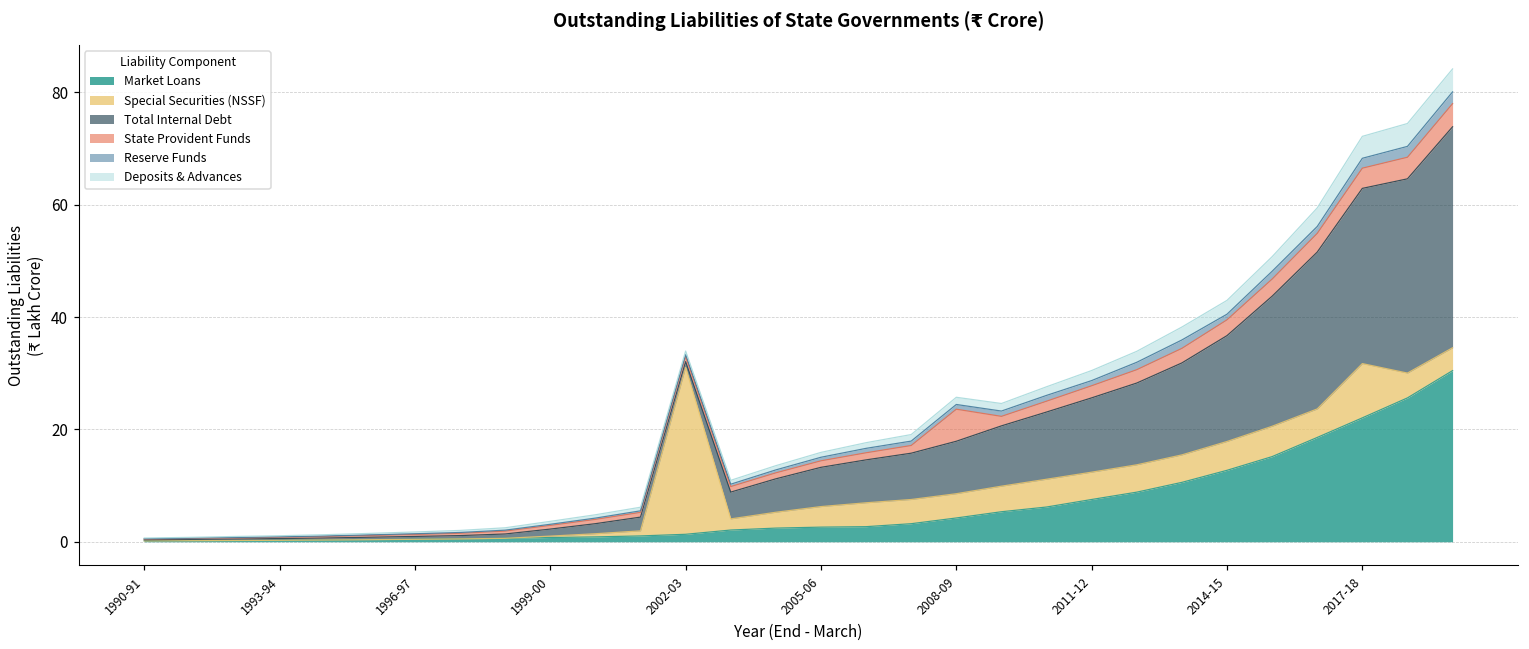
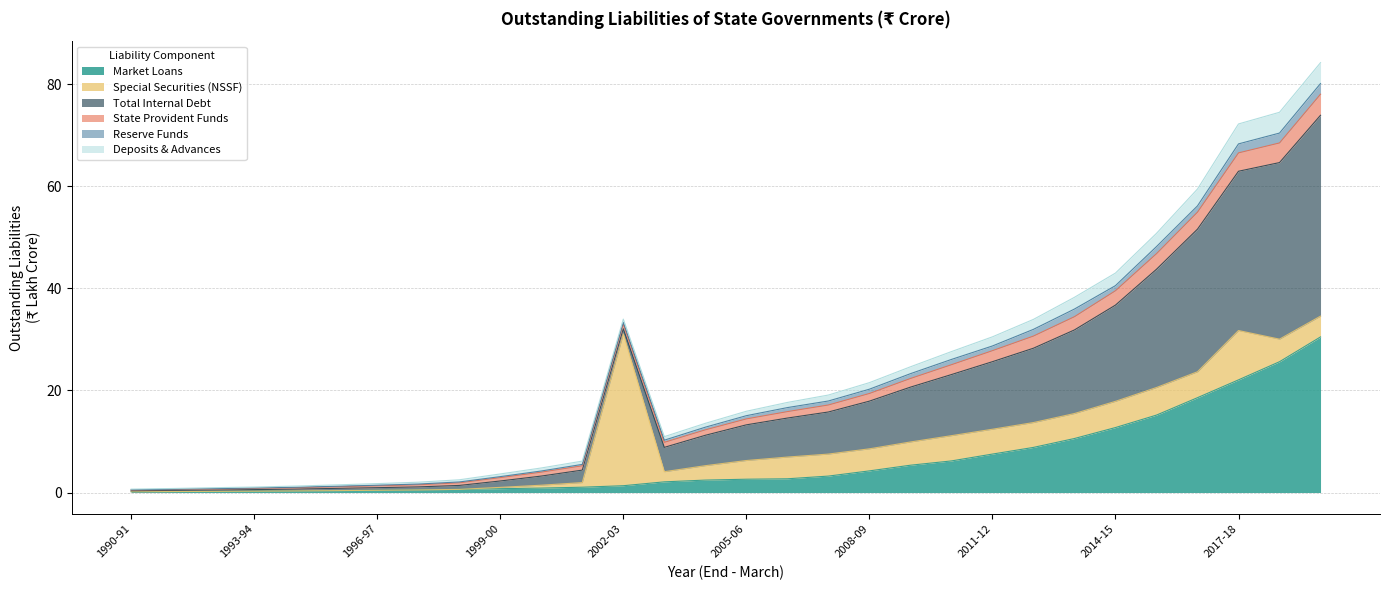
State Provident Funds, 2008-09: 6 -> 1
